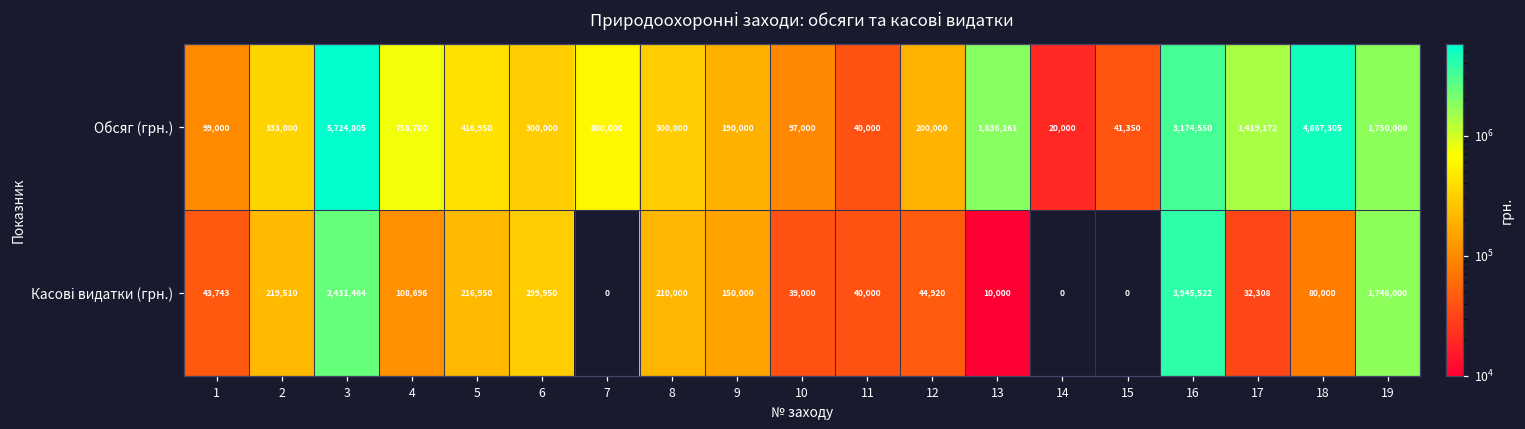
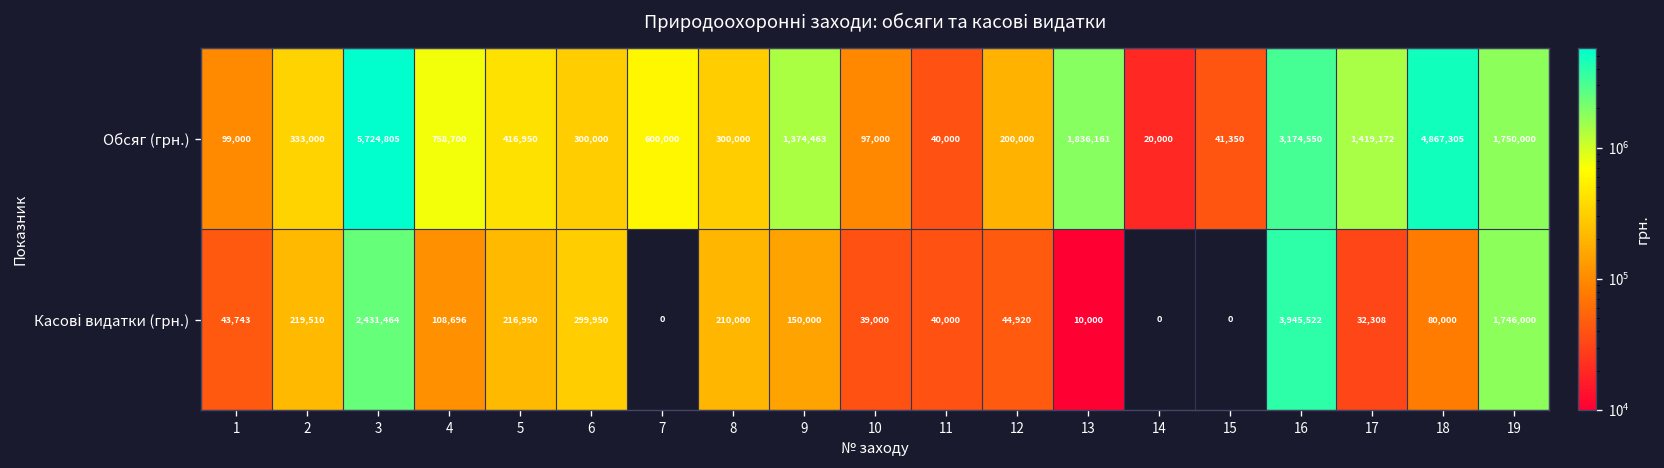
Обсяг (грн.), 9: 190,000 -> 1,374,463
